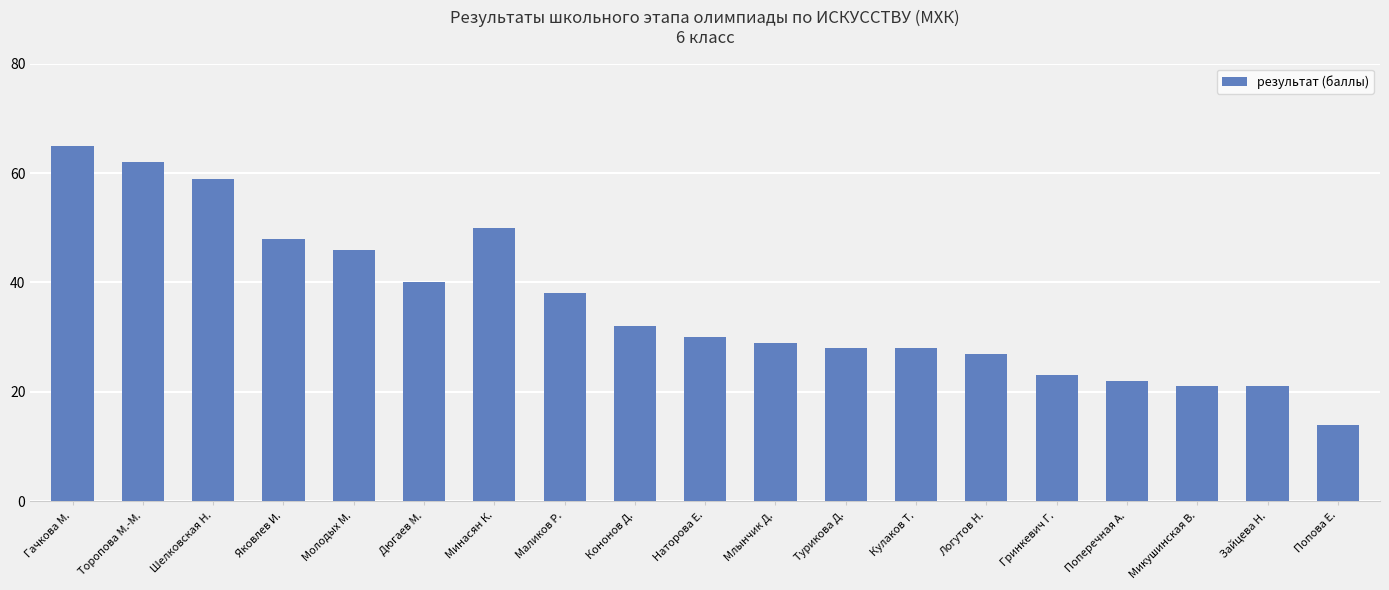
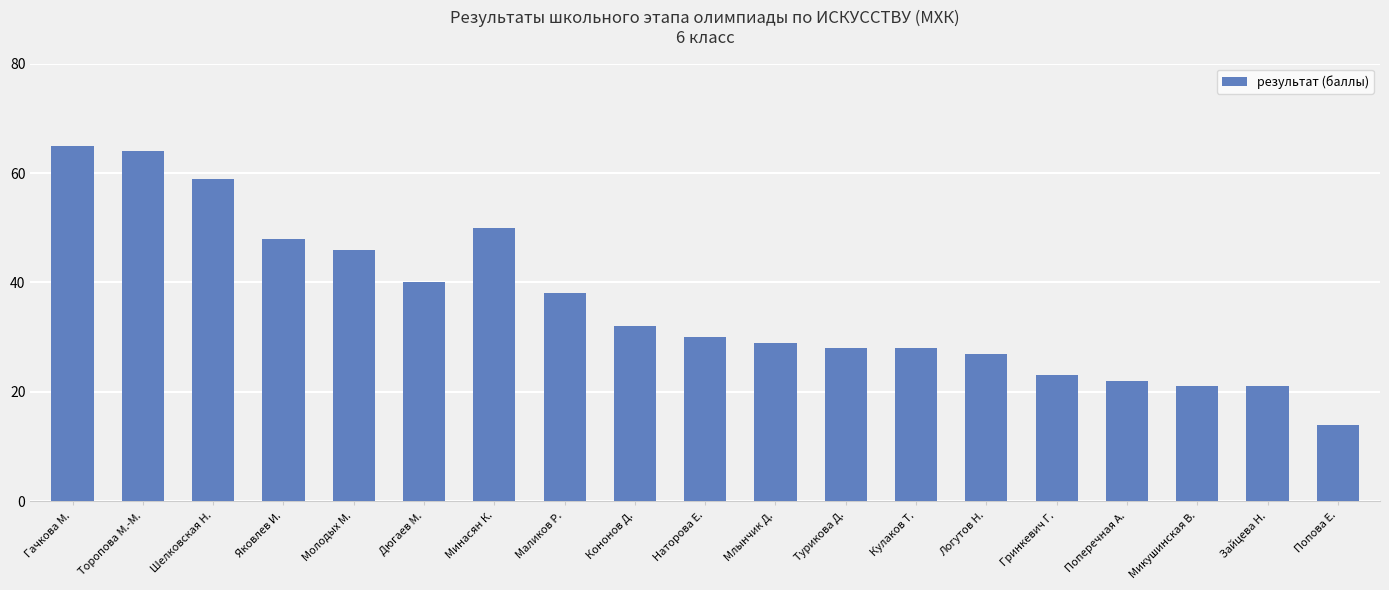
Торопова М.-М.: 62 -> 64
